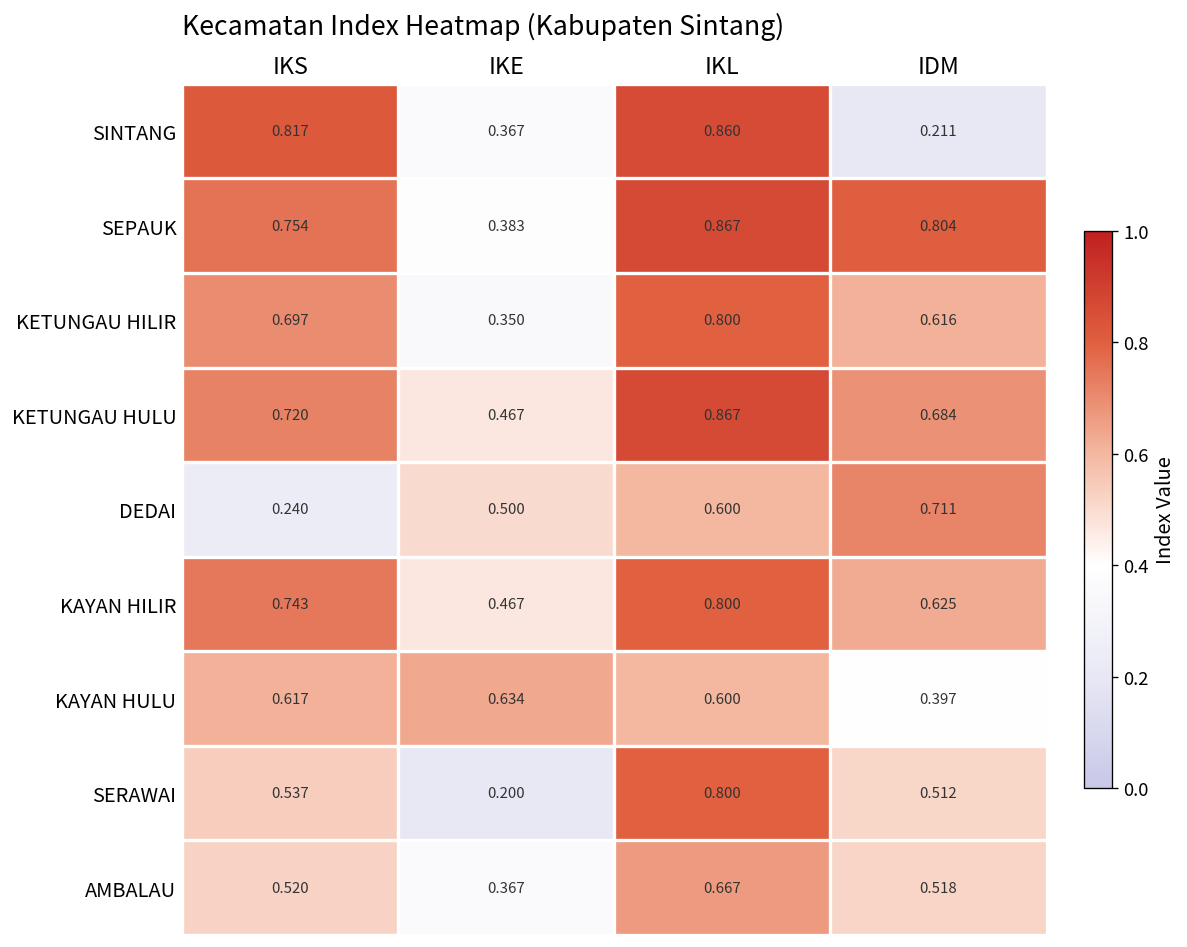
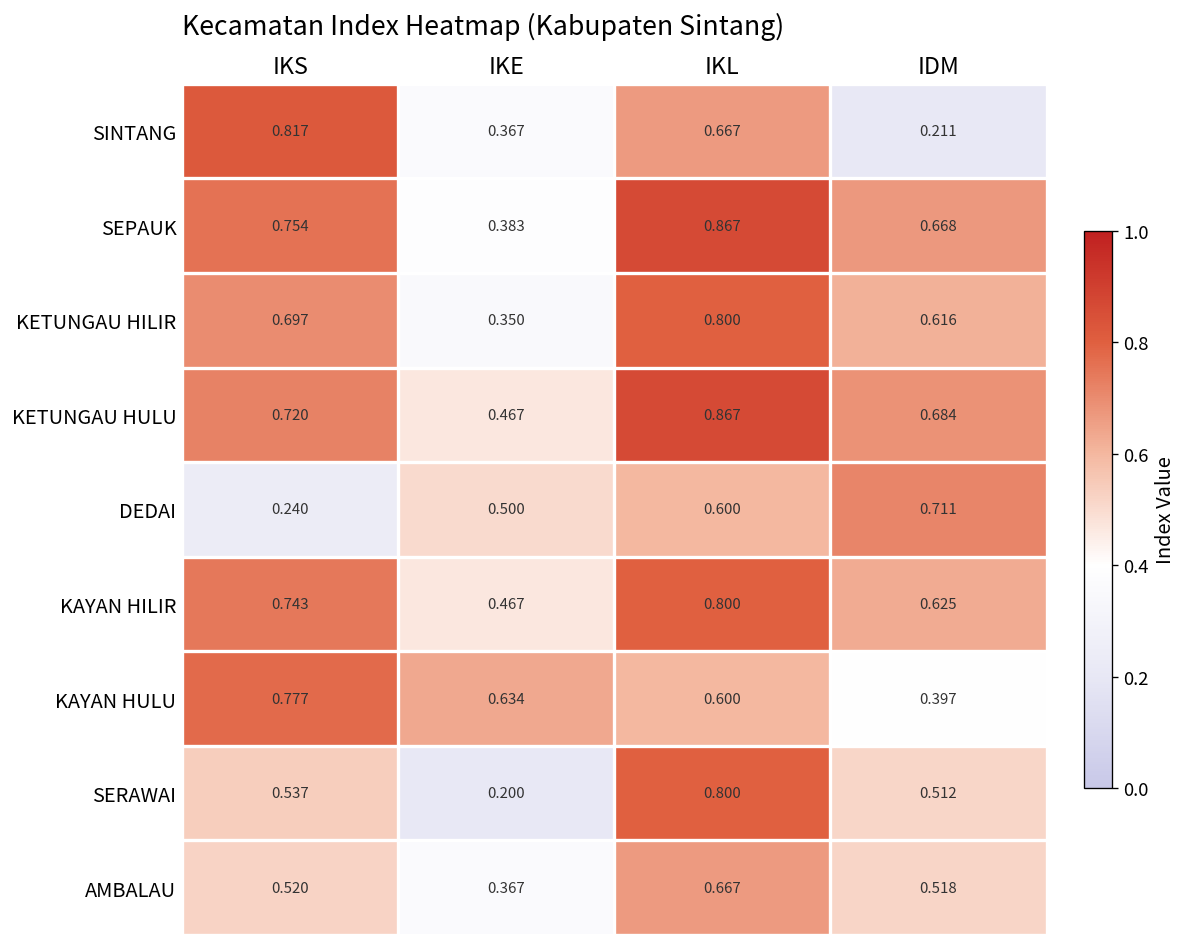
SINTANG, IKL: 0.860 -> 0.667
SEPAUK, IDM: 0.804 -> 0.668
KAYAN HULU, IKS: 0.617 -> 0.777
